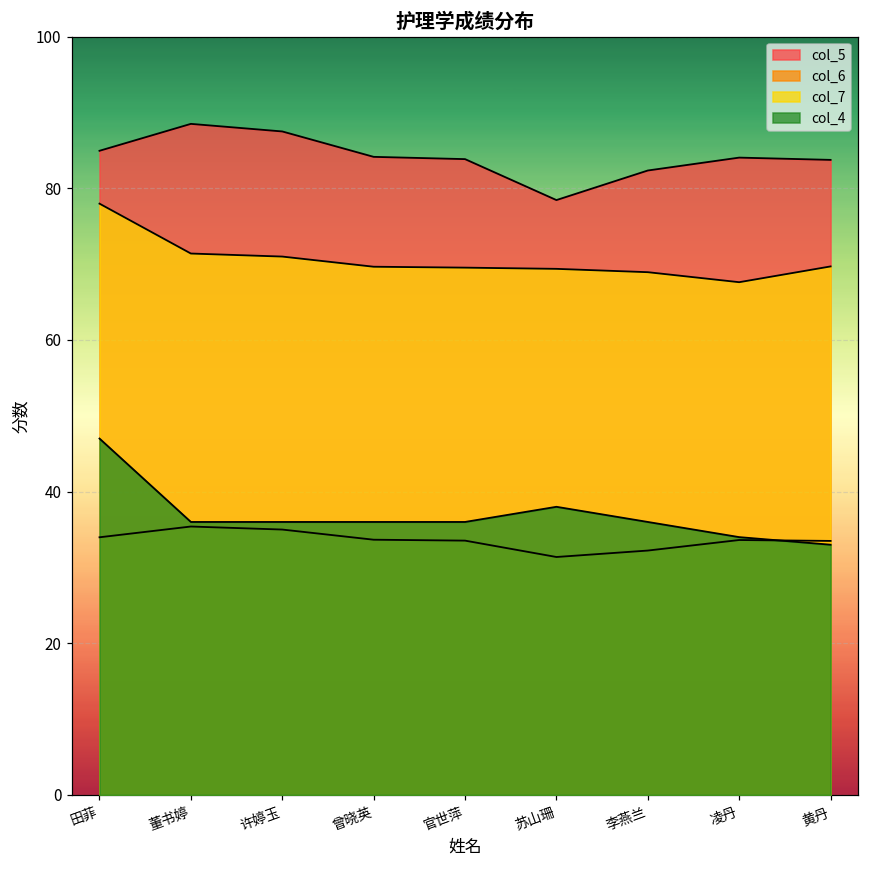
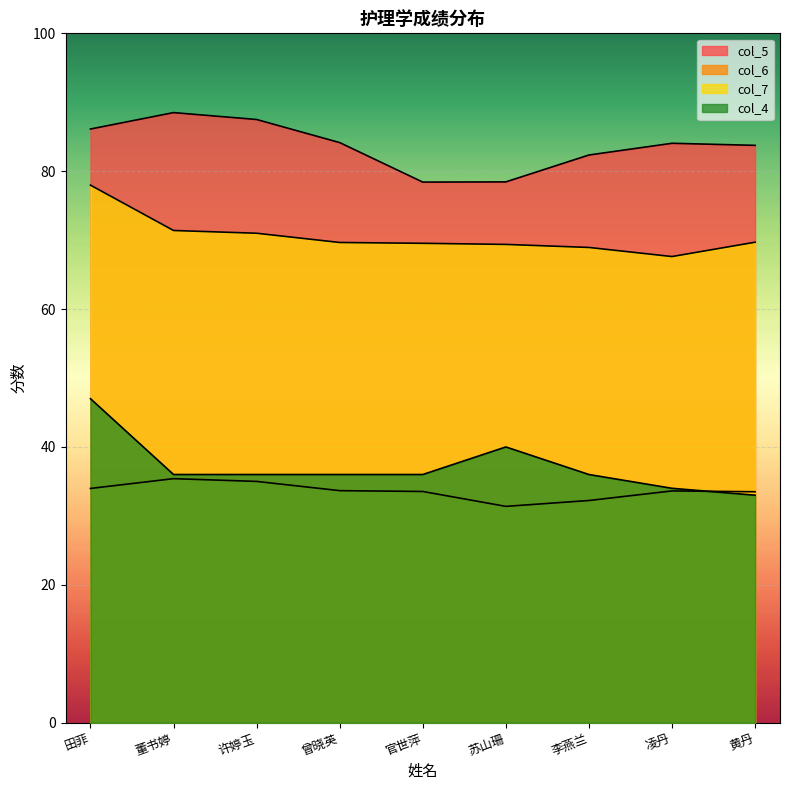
col_5, 田菲: 85 -> 86
col_5, 官世萍: 84 -> 78
col_4, 苏山珊: 38 -> 40
